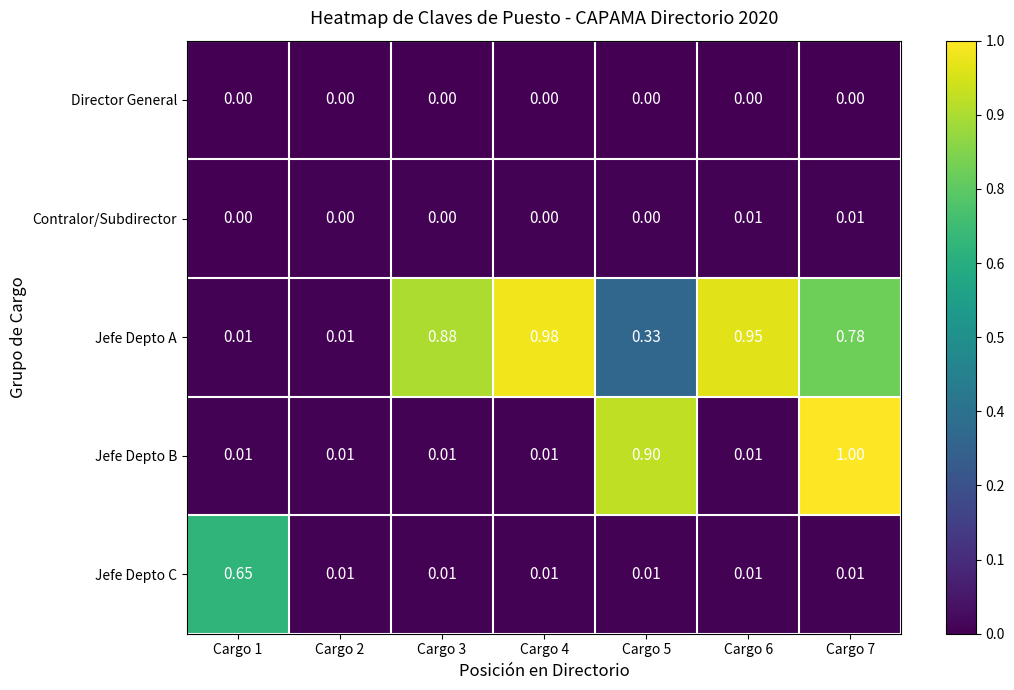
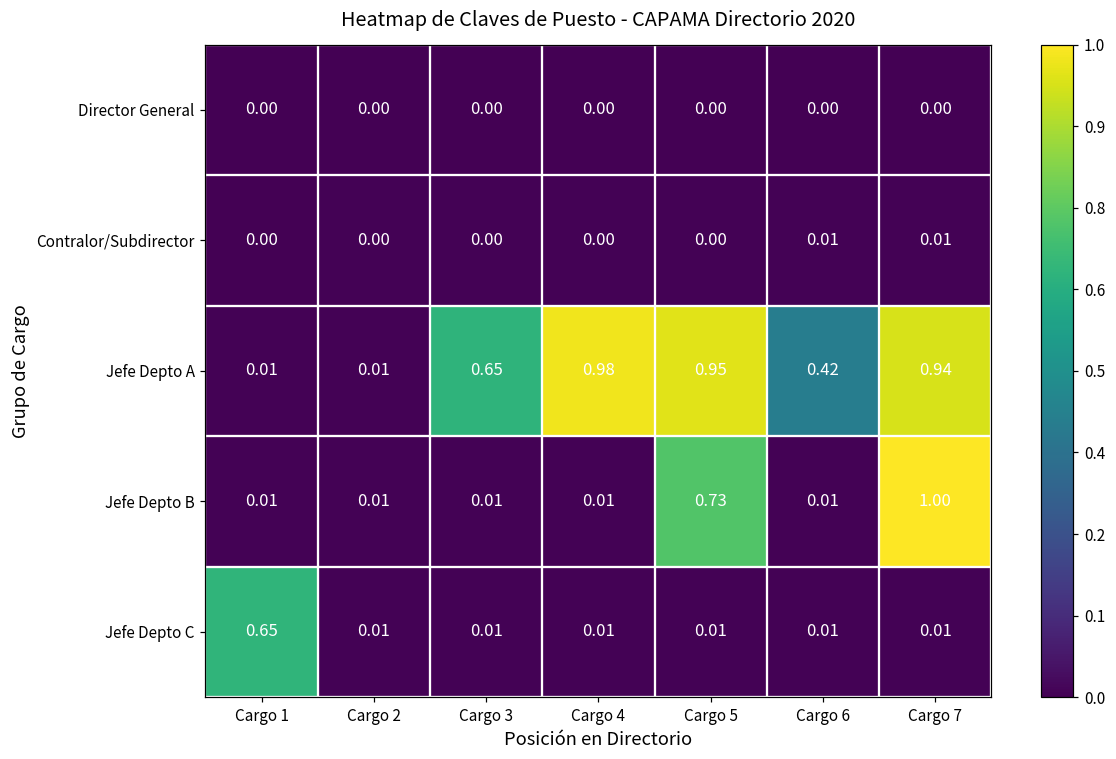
Jefe Depto A, Cargo 3: 0.88 -> 0.65
Jefe Depto A, Cargo 5: 0.33 -> 0.95
Jefe Depto A, Cargo 6: 0.95 -> 0.42
Jefe Depto A, Cargo 7: 0.78 -> 0.94
Jefe Depto B, Cargo 5: 0.90 -> 0.73
